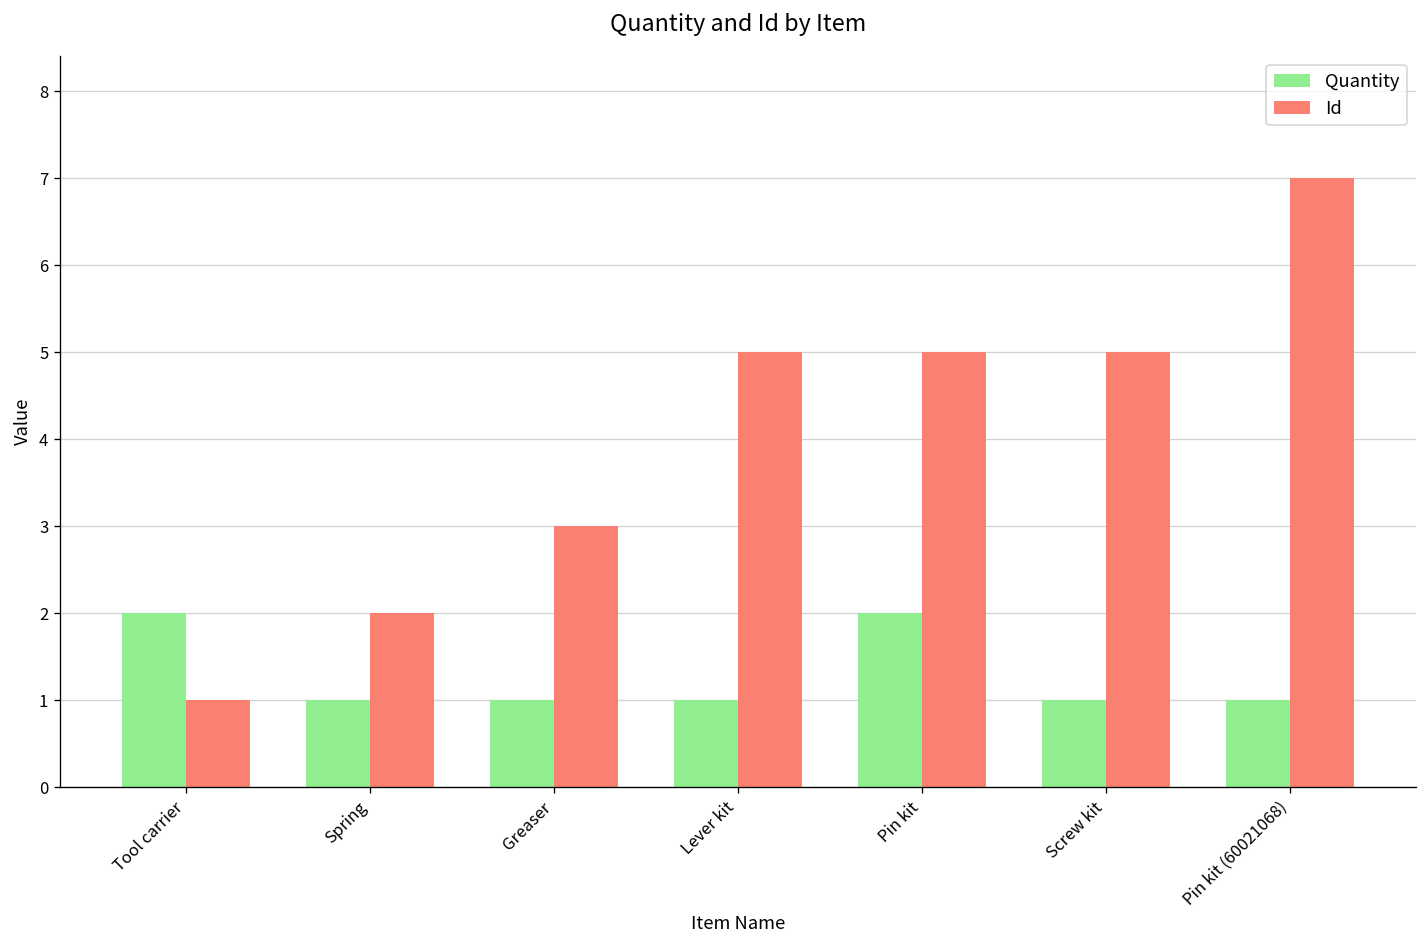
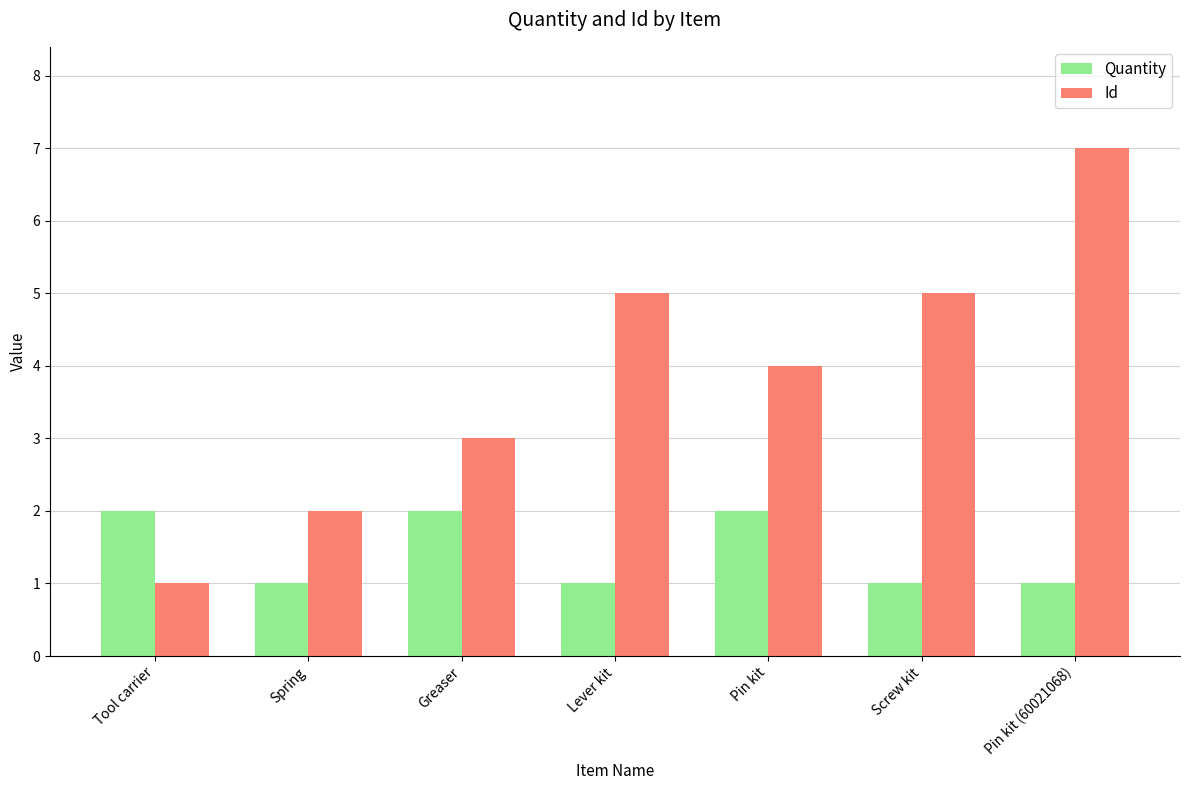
Quantity, Greaser: 1 -> 2
Id, Pin kit: 5 -> 4
